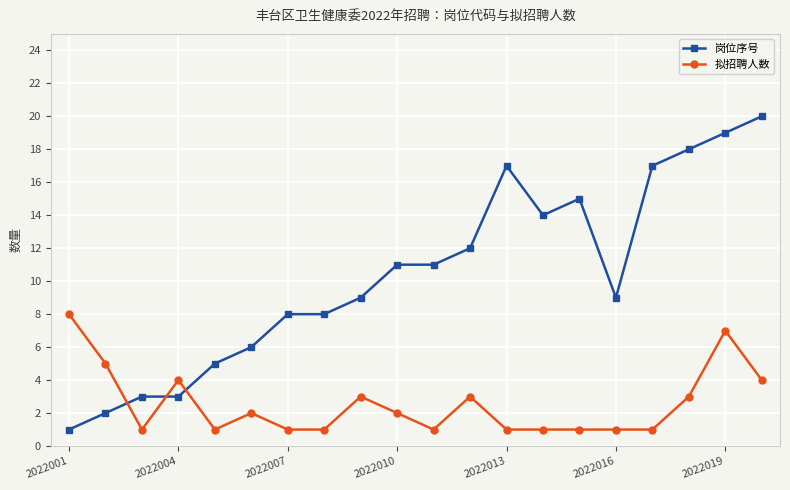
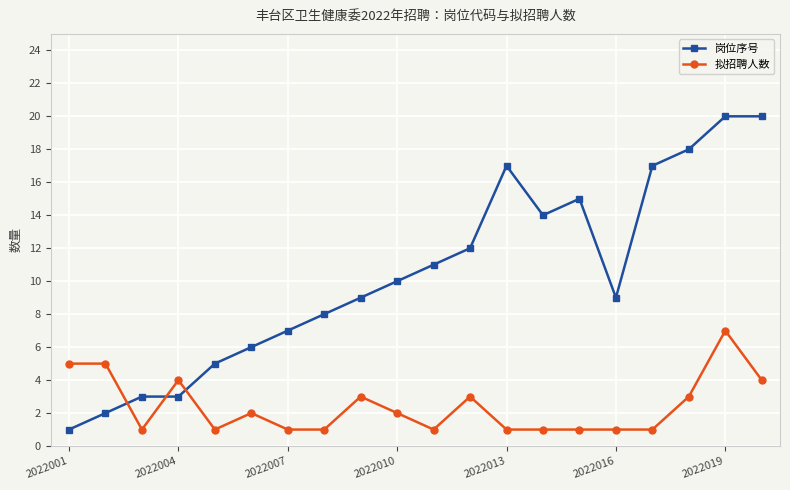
拟招聘人数, 2022001: 8 -> 5
岗位序号, 2022007: 8 -> 7
岗位序号, 2022010: 11 -> 10
岗位序号, 2022019: 19 -> 20
